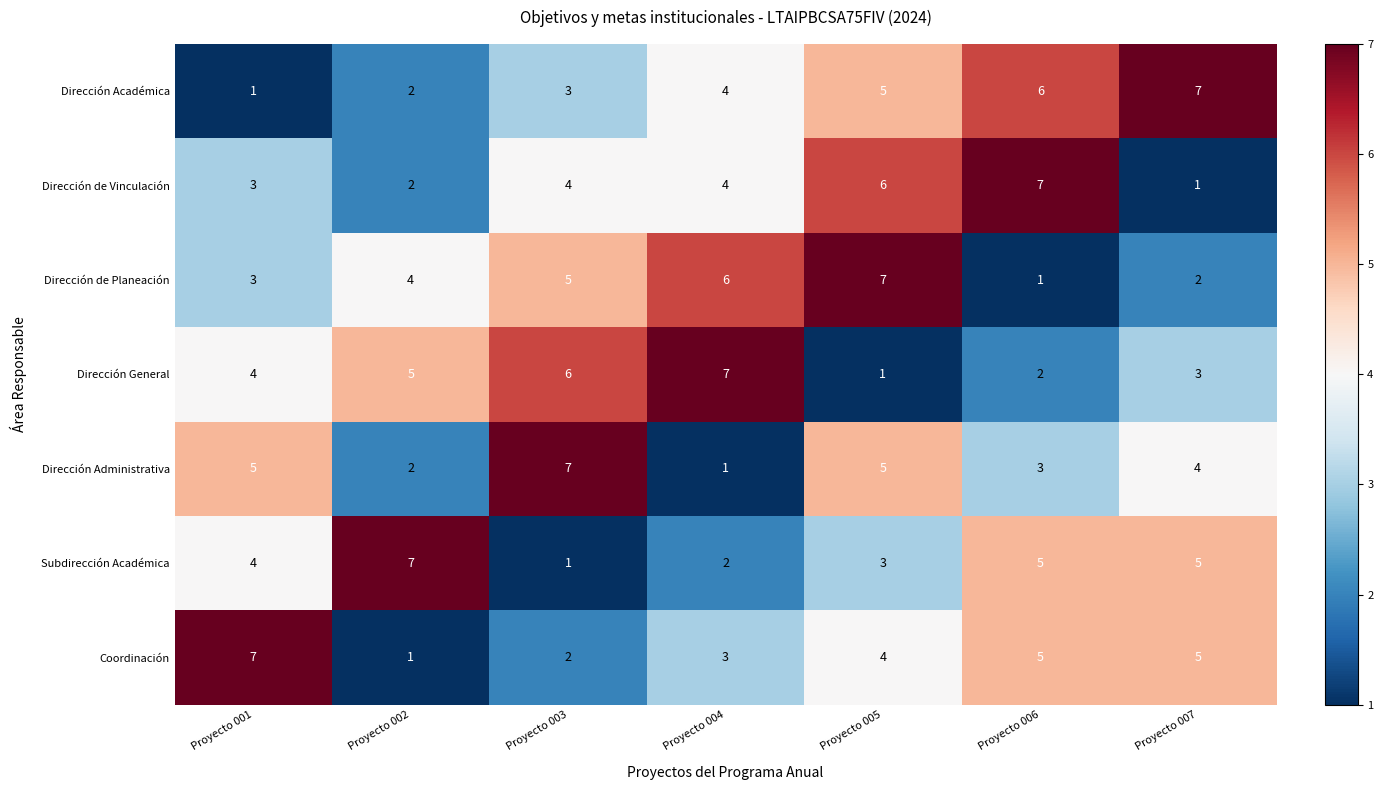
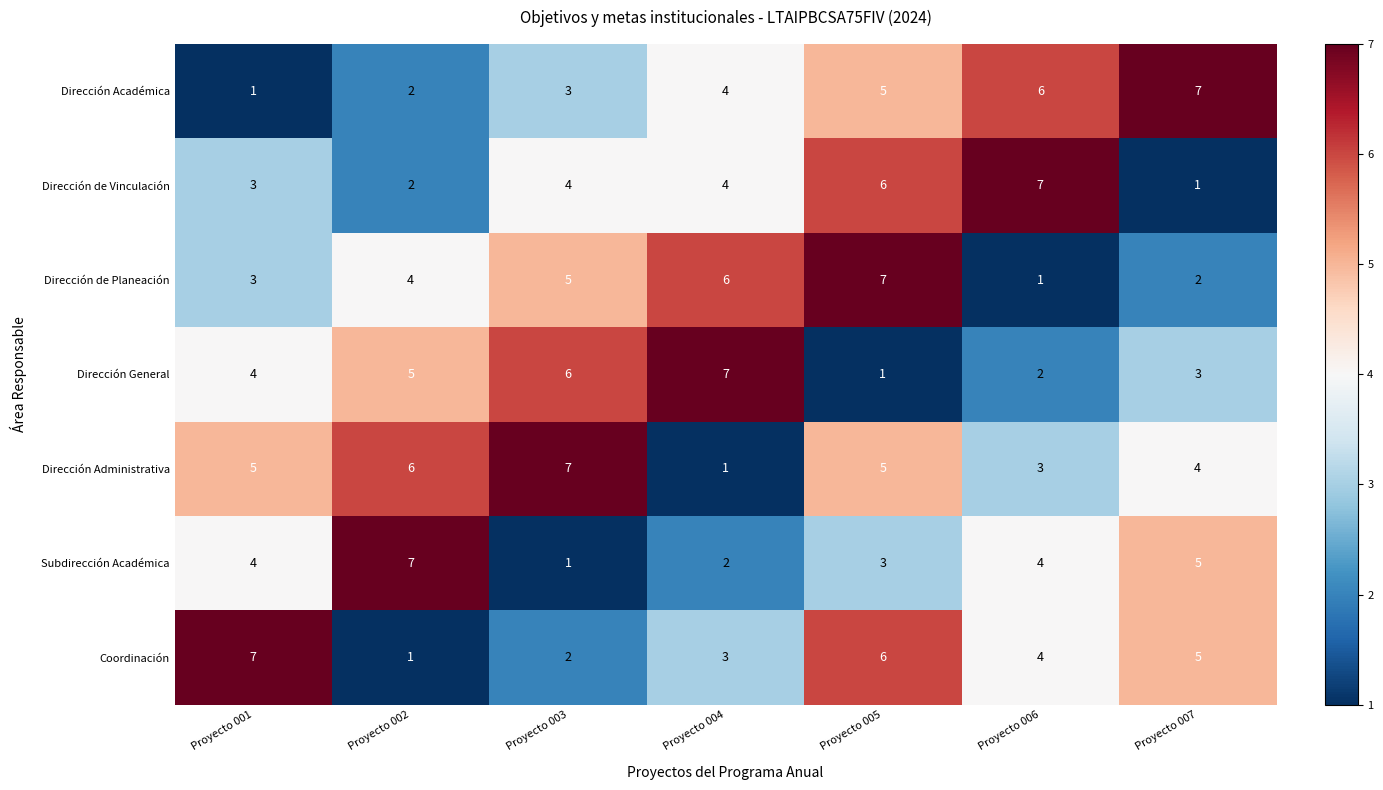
Dirección Administrativa, Proyecto 002: 2 -> 6
Subdirección Académica, Proyecto 006: 5 -> 4
Coordinación, Proyecto 005: 4 -> 6
Coordinación, Proyecto 006: 5 -> 4
